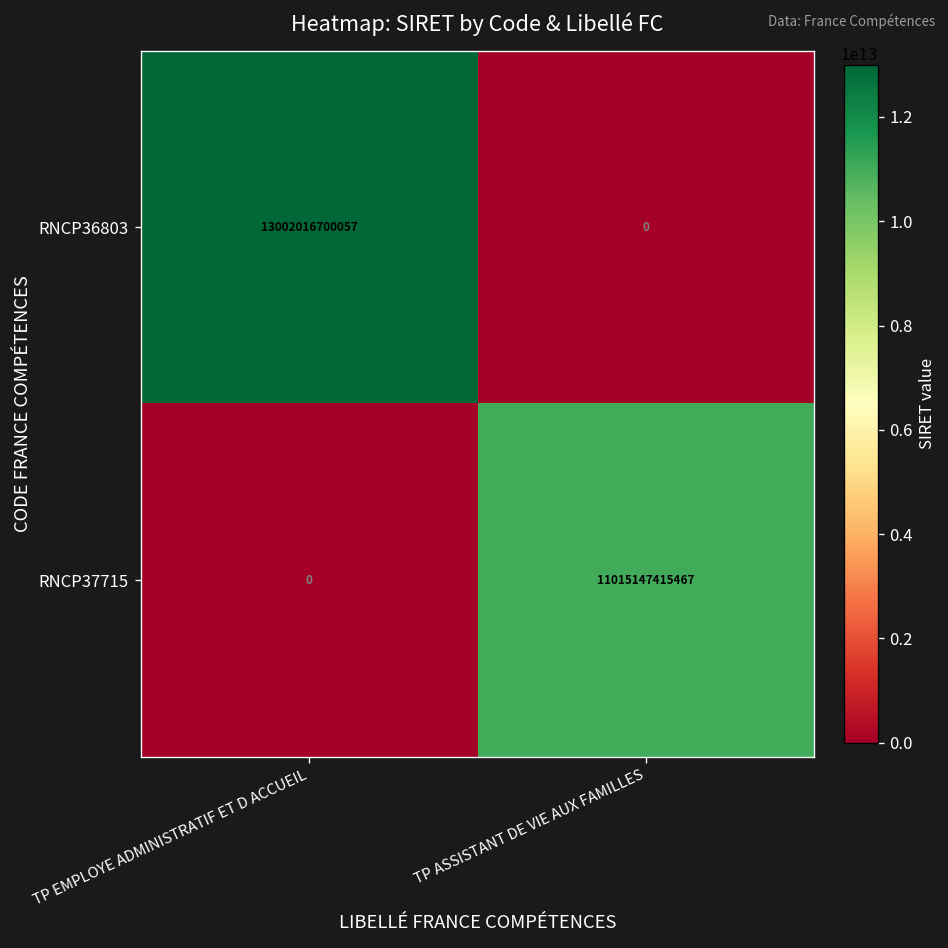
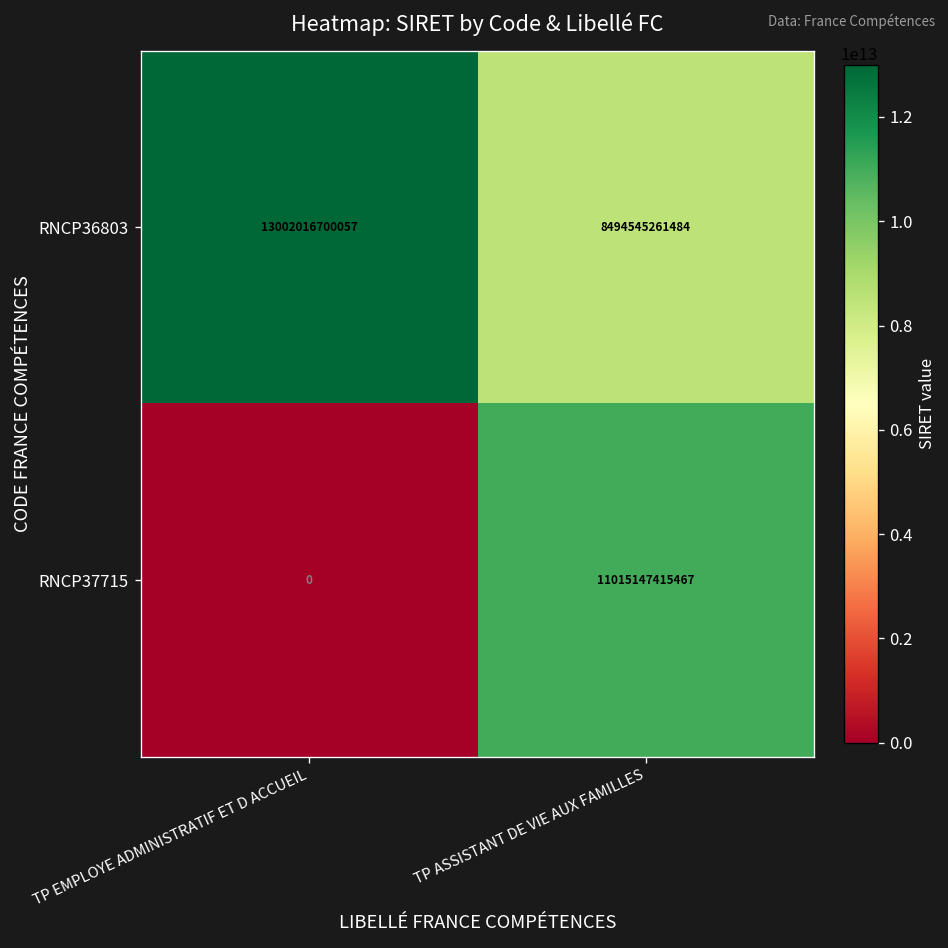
RNCP36803, TP ASSISTANT DE VIE AUX FAMILLES: 0 -> 8494545261484
